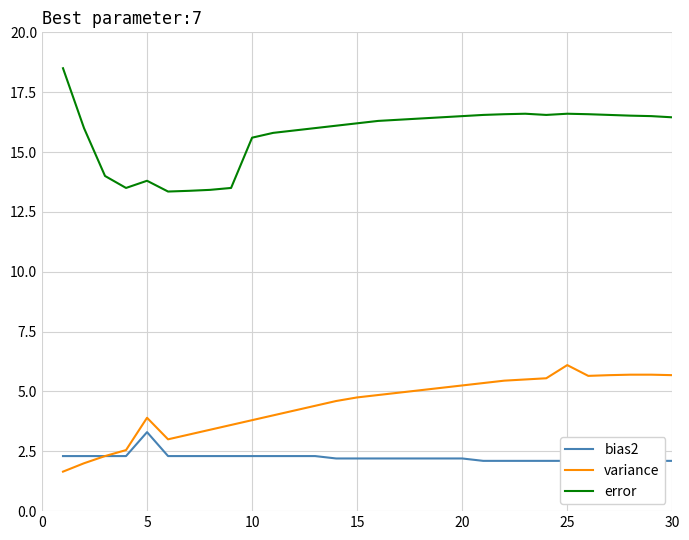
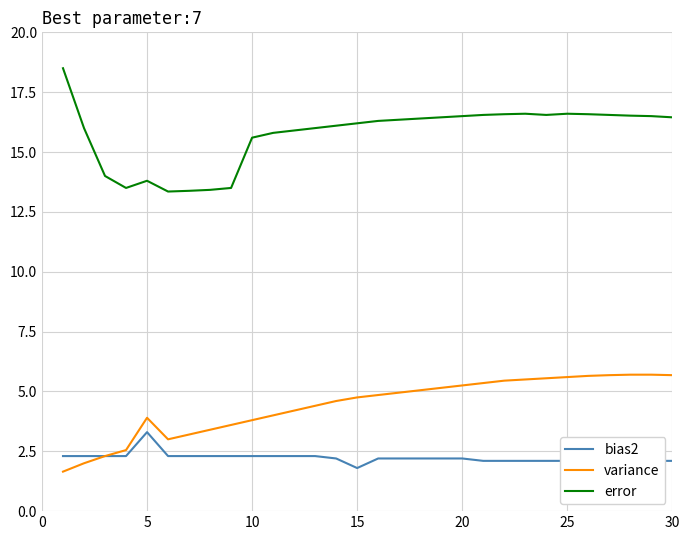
bias2, 15: 2.2 -> 1.8
variance, 25: 6.1 -> 5.6
